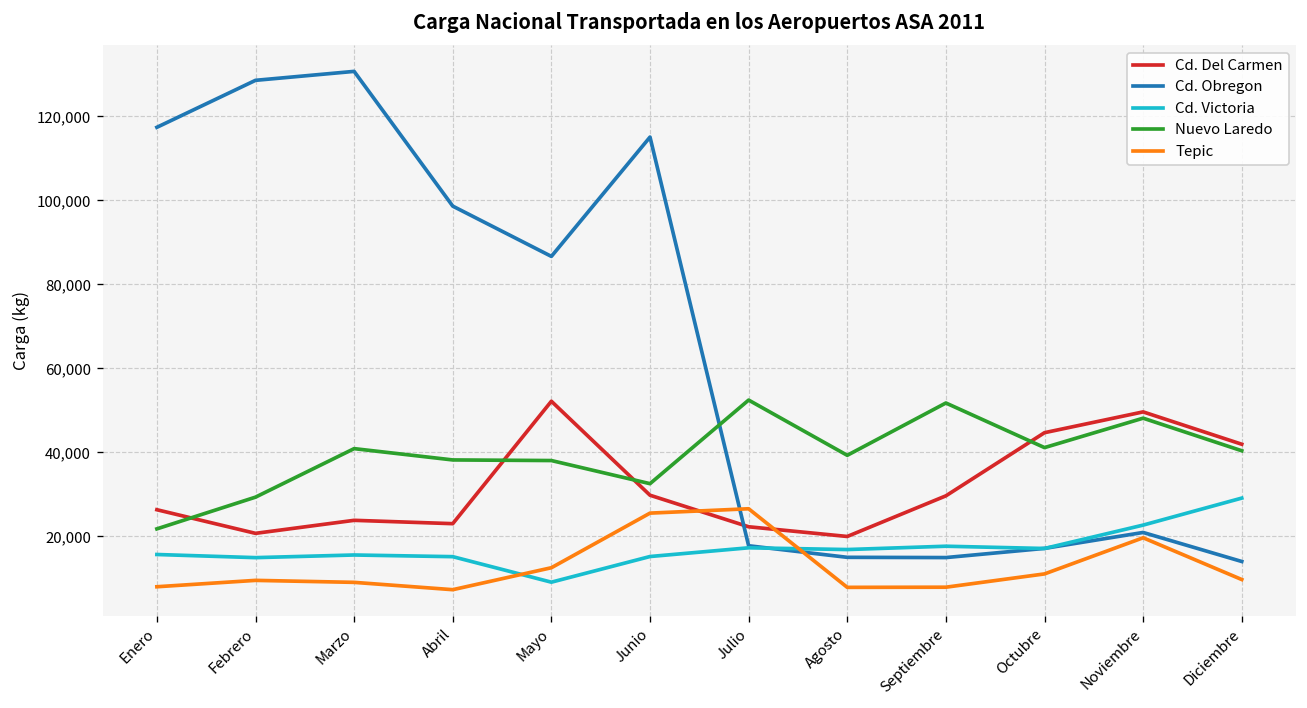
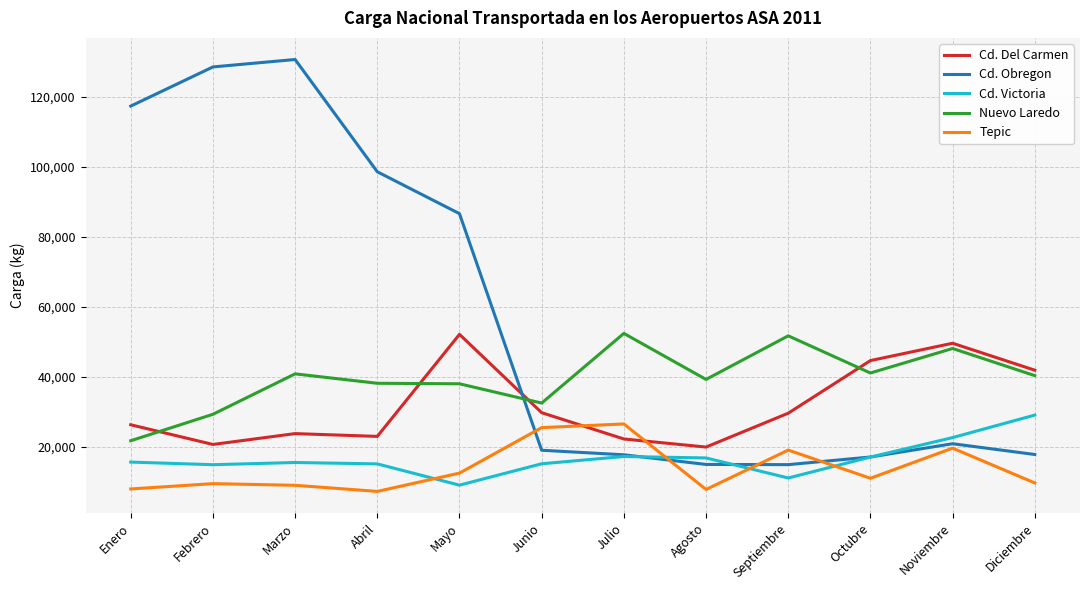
Cd. Obregon, Junio: 115,000 -> 19,000
Cd. Victoria, Septiembre: 18,000 -> 11,000
Tepic, Septiembre: 8,000 -> 19,000
Cd. Obregon, Diciembre: 14,000 -> 18,000
